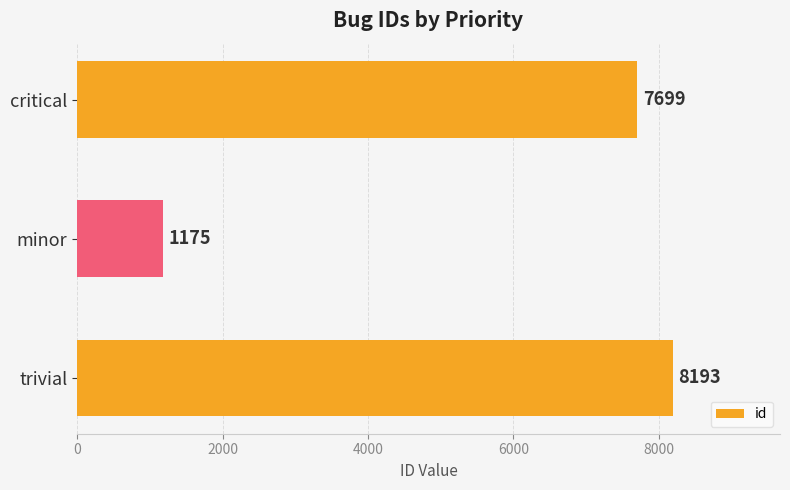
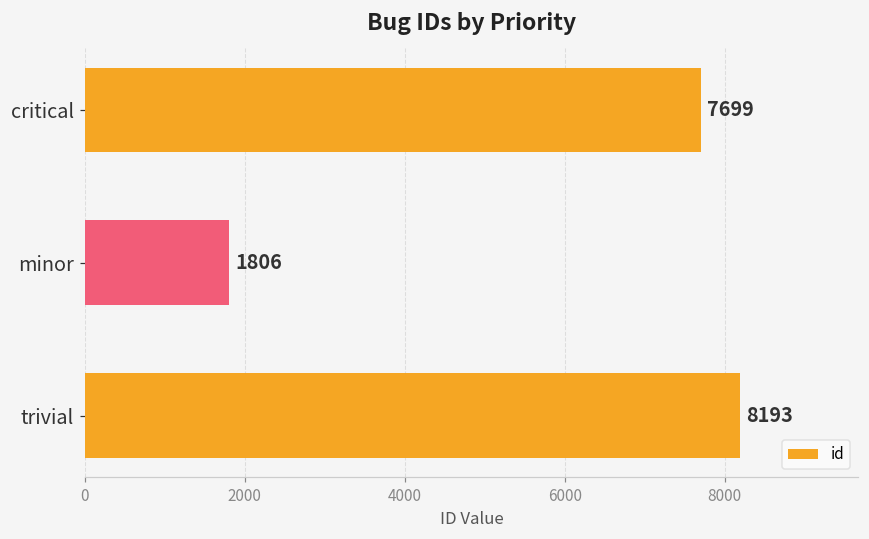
minor: 1175 -> 1806
